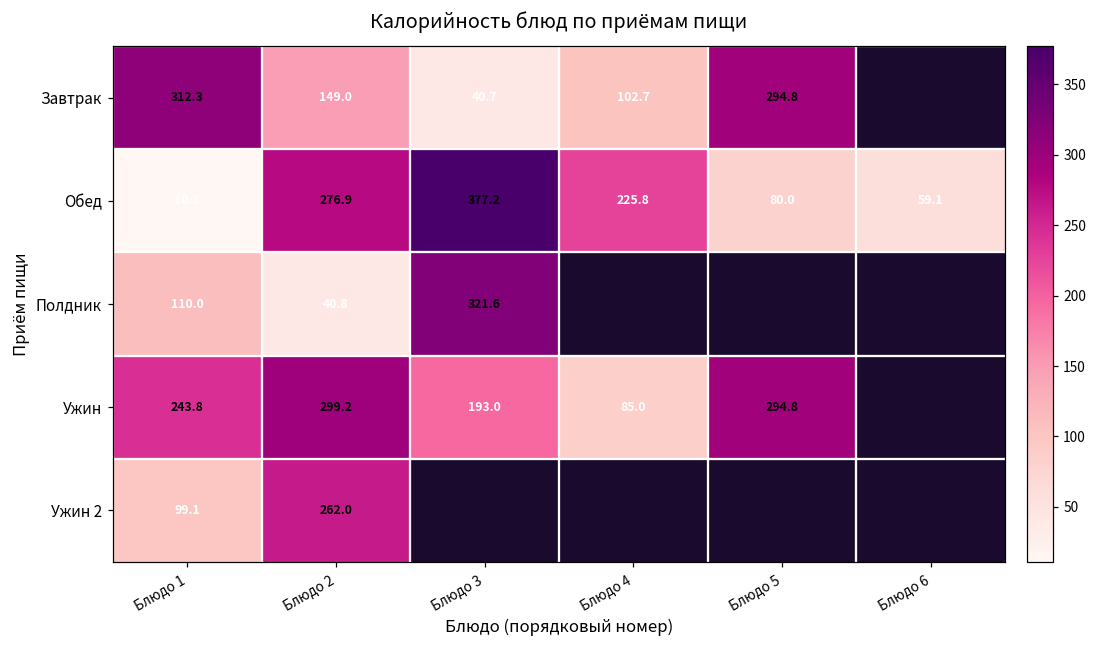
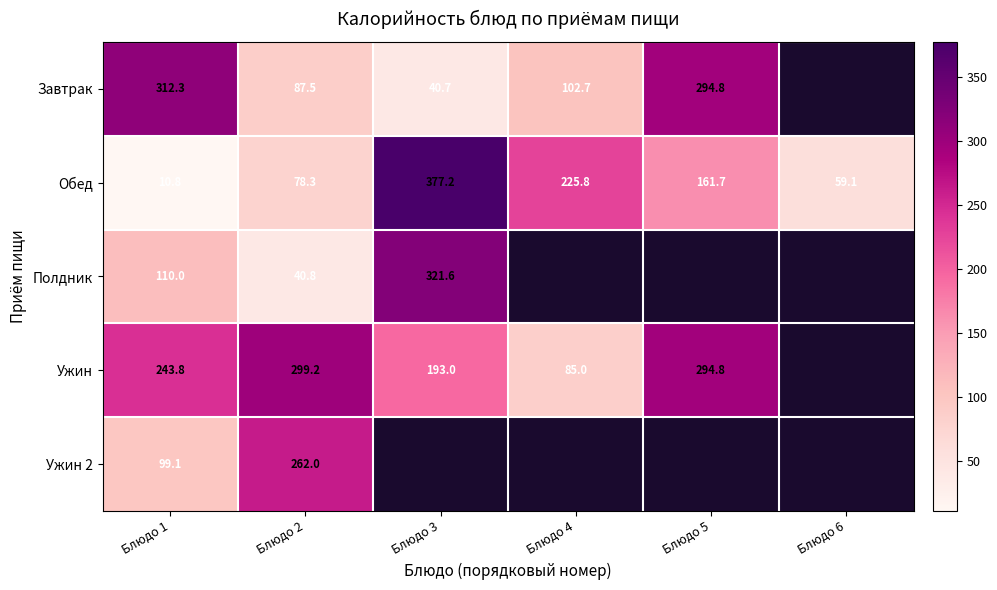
Завтрак, Блюдо 2: 149.0 -> 87.5
Обед, Блюдо 2: 276.9 -> 78.3
Обед, Блюдо 5: 80.0 -> 161.7
